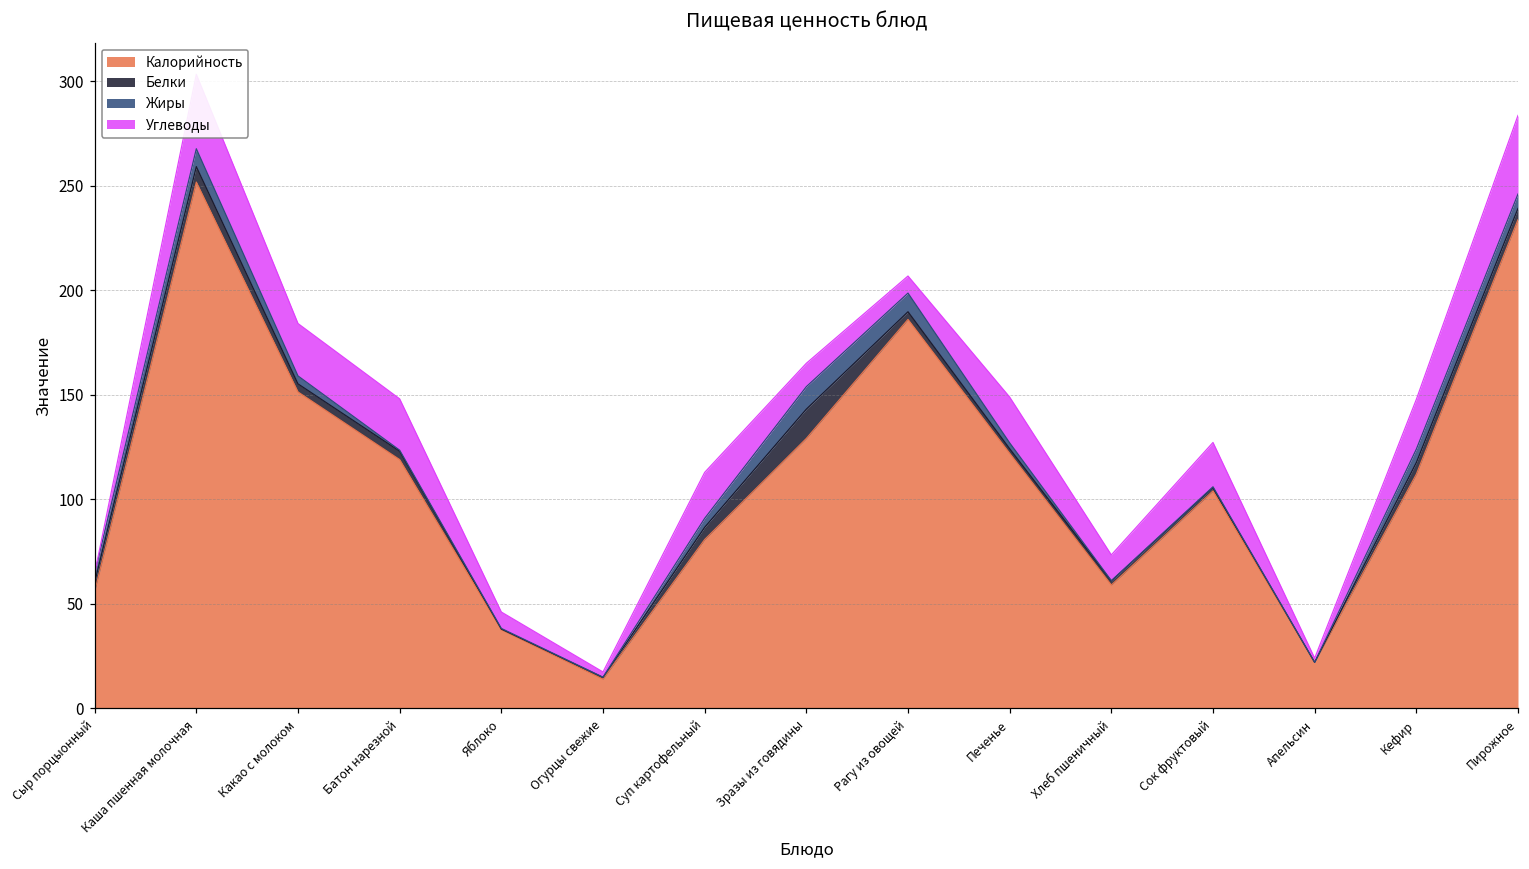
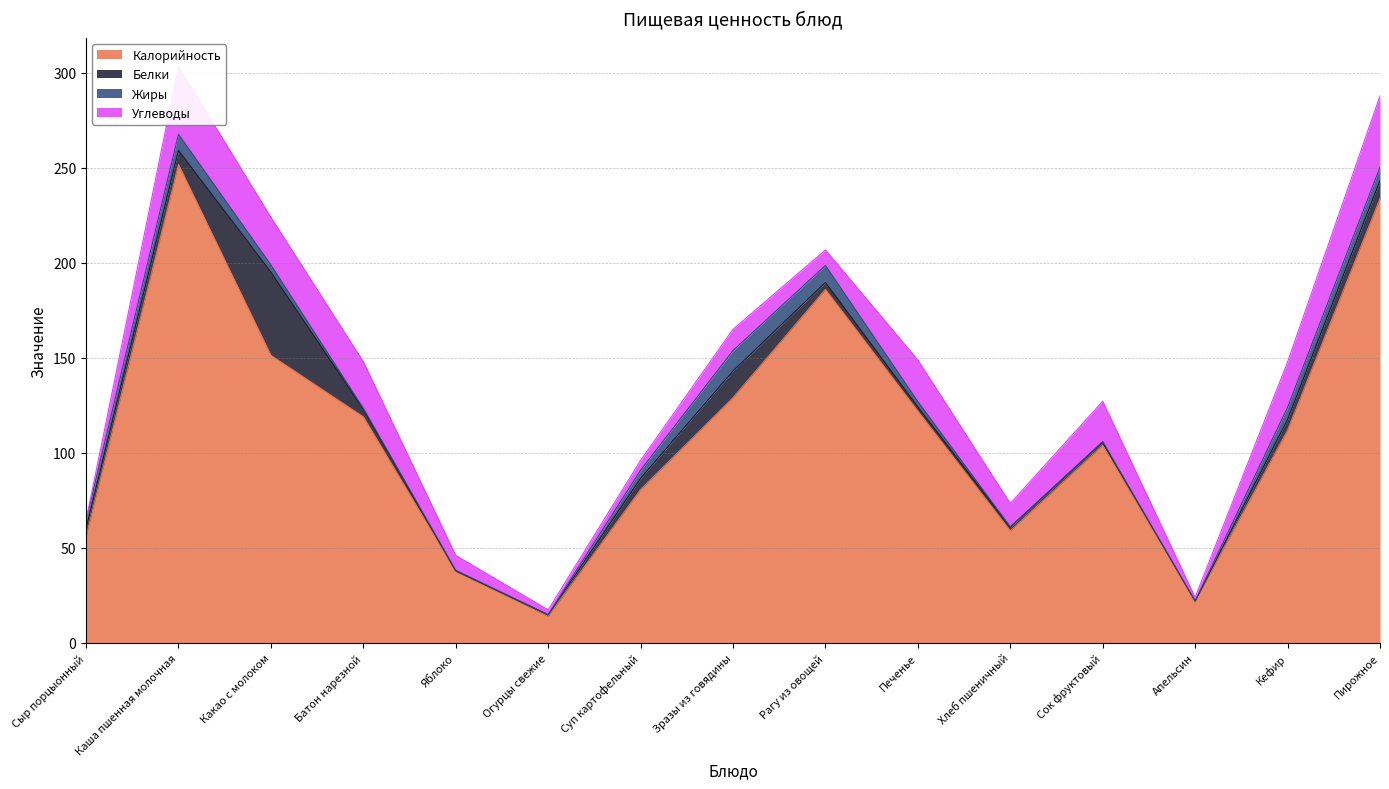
Белки, Какао с молоком: 4 -> 44
Углеводы, Суп картофельный: 22 -> 5
Белки, Пирожное: 5 -> 10
